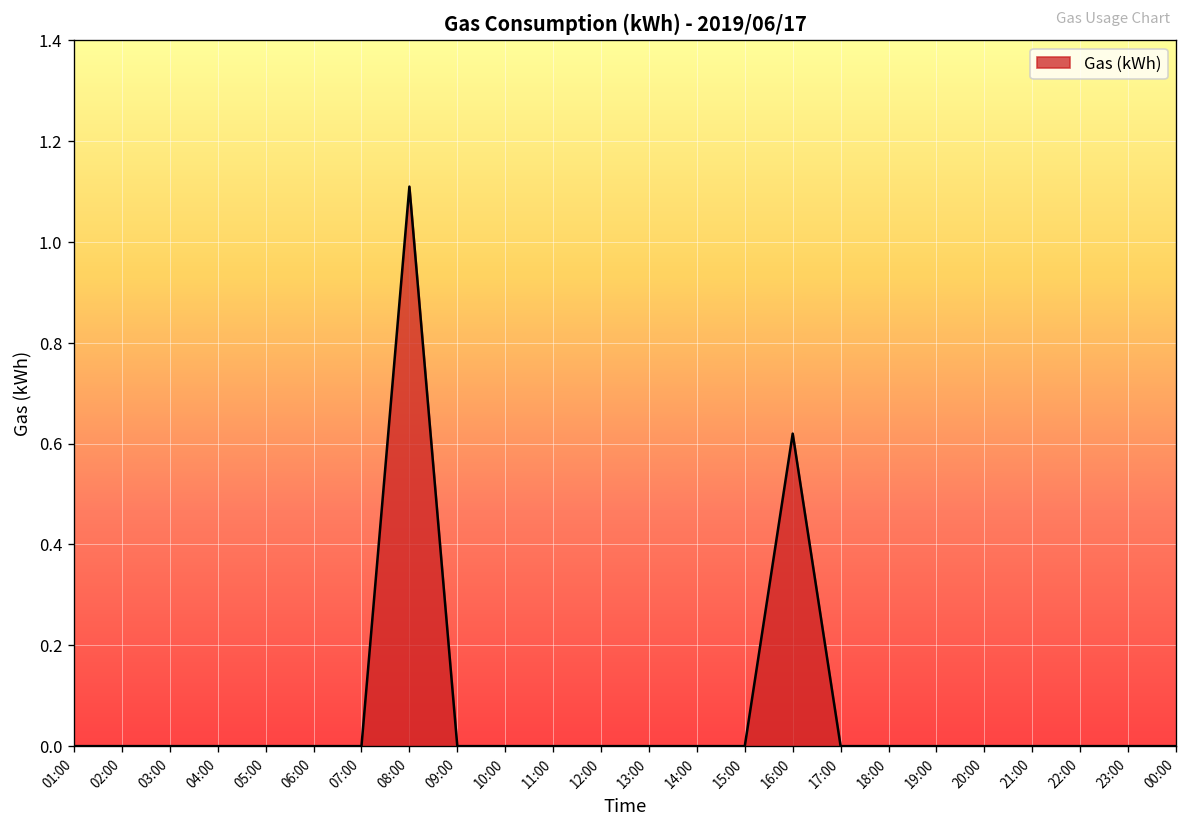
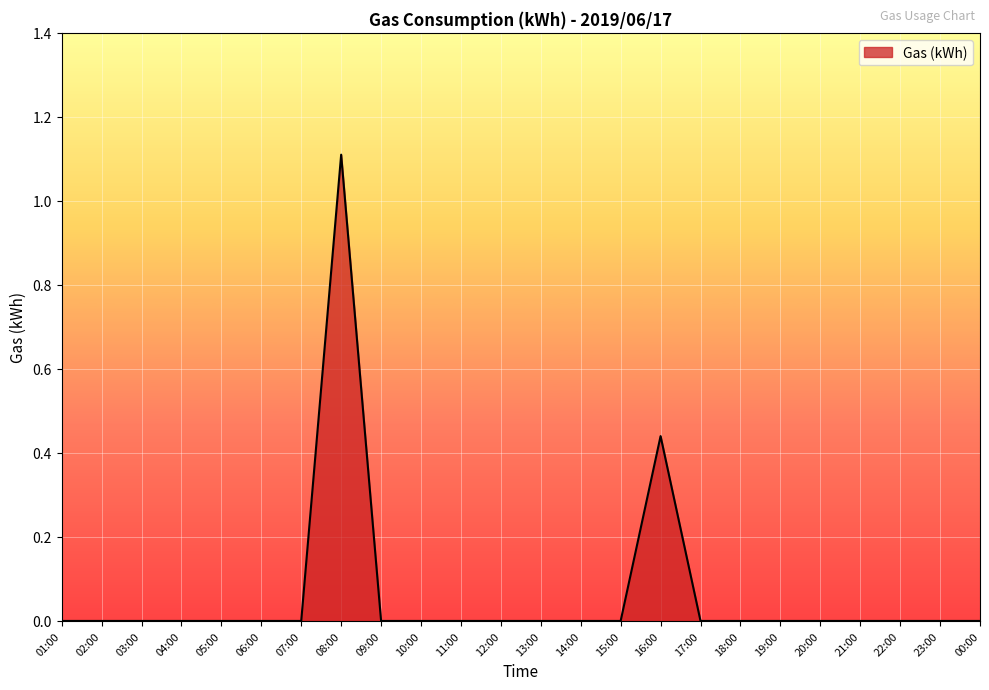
16:00: 0.62 -> 0.44
